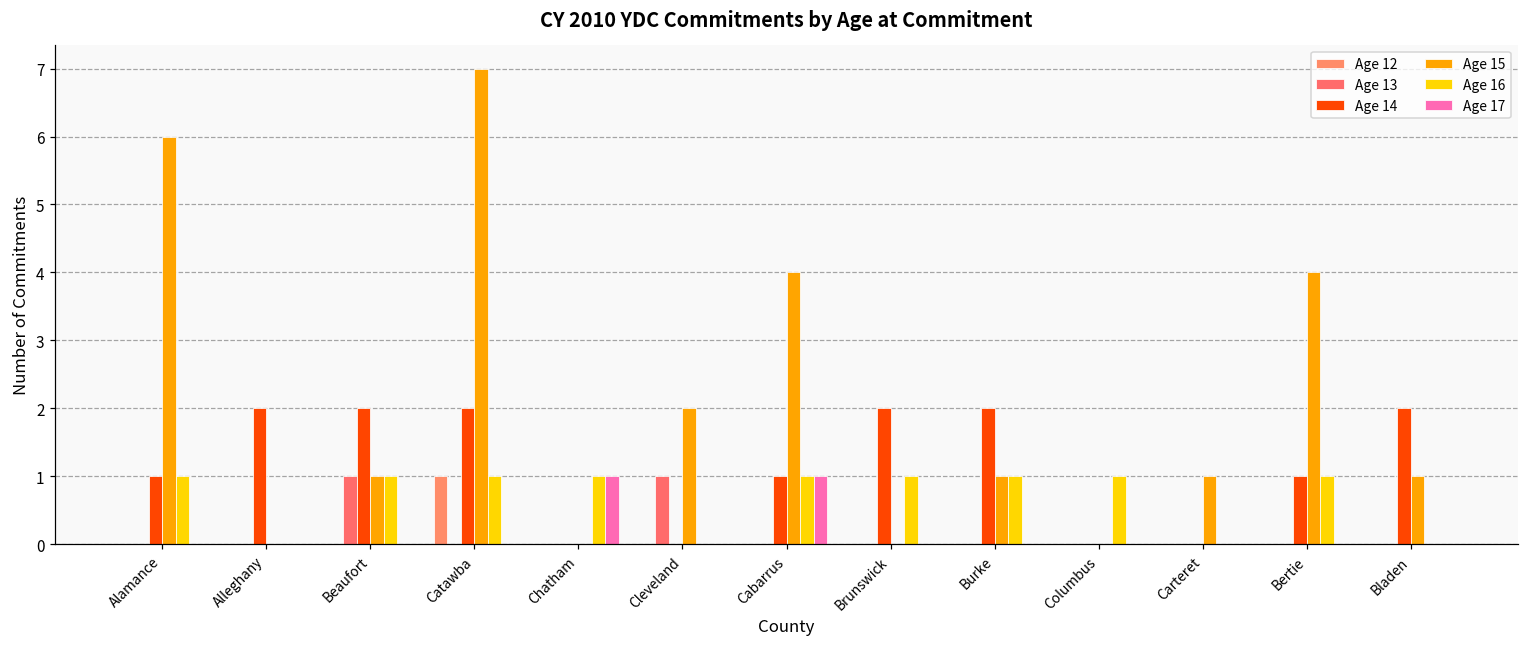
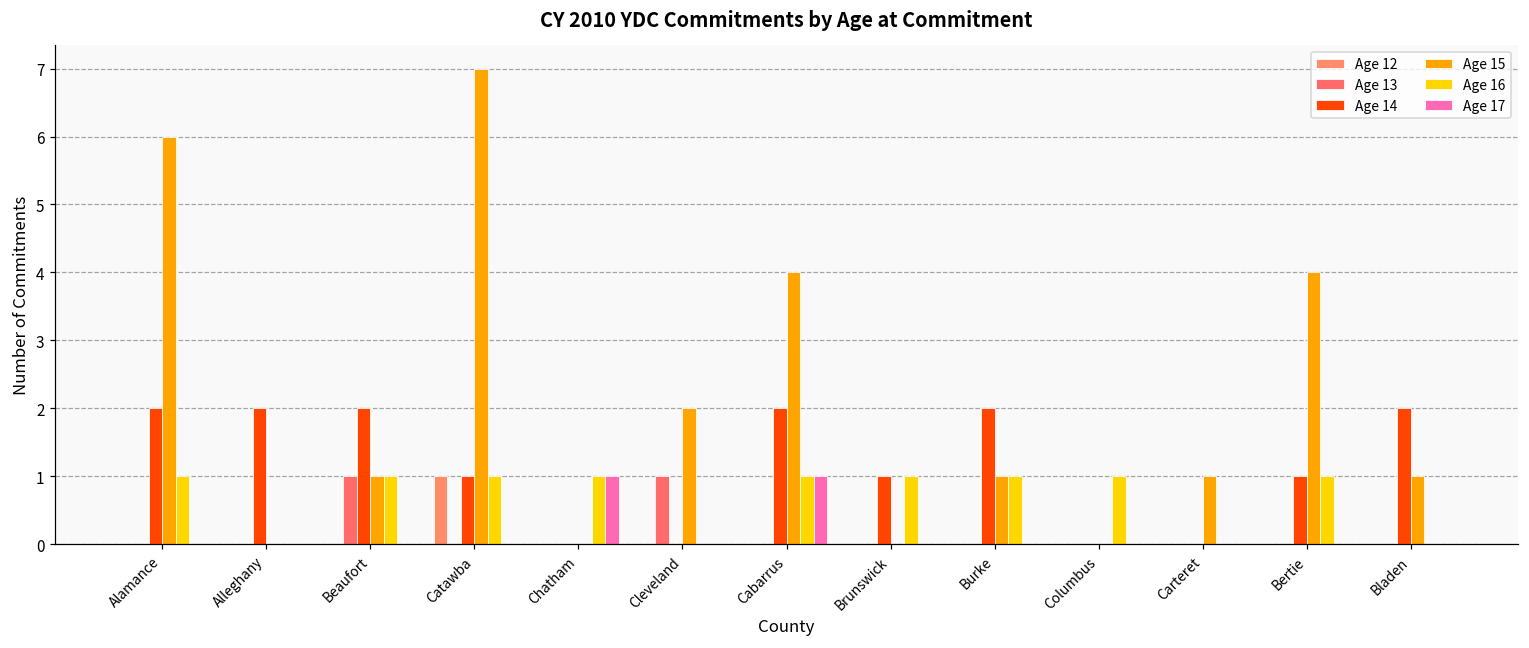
Age 14, Alamance: 1 -> 2
Age 14, Catawba: 2 -> 1
Age 14, Cabarrus: 1 -> 2
Age 14, Brunswick: 2 -> 1
